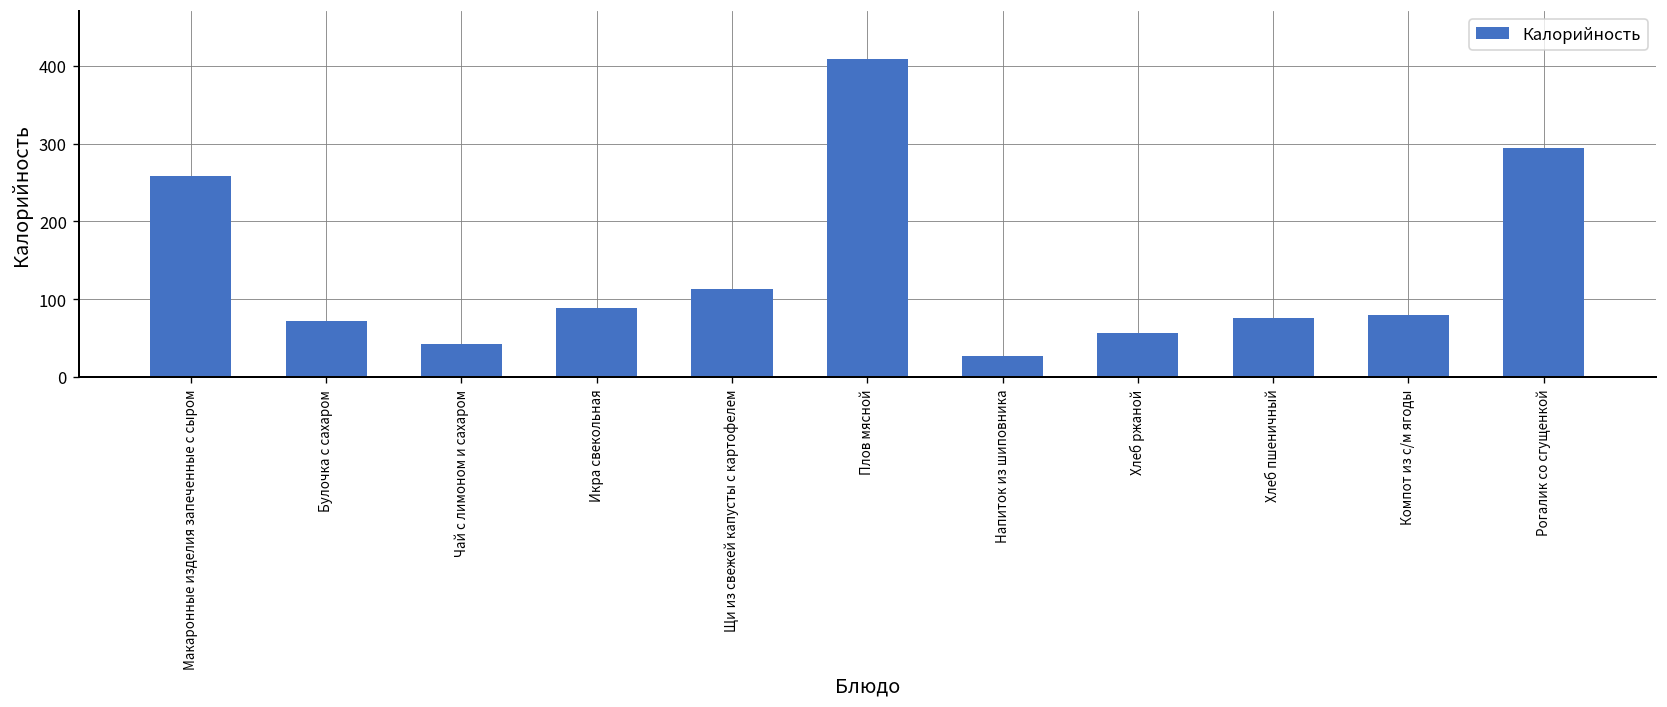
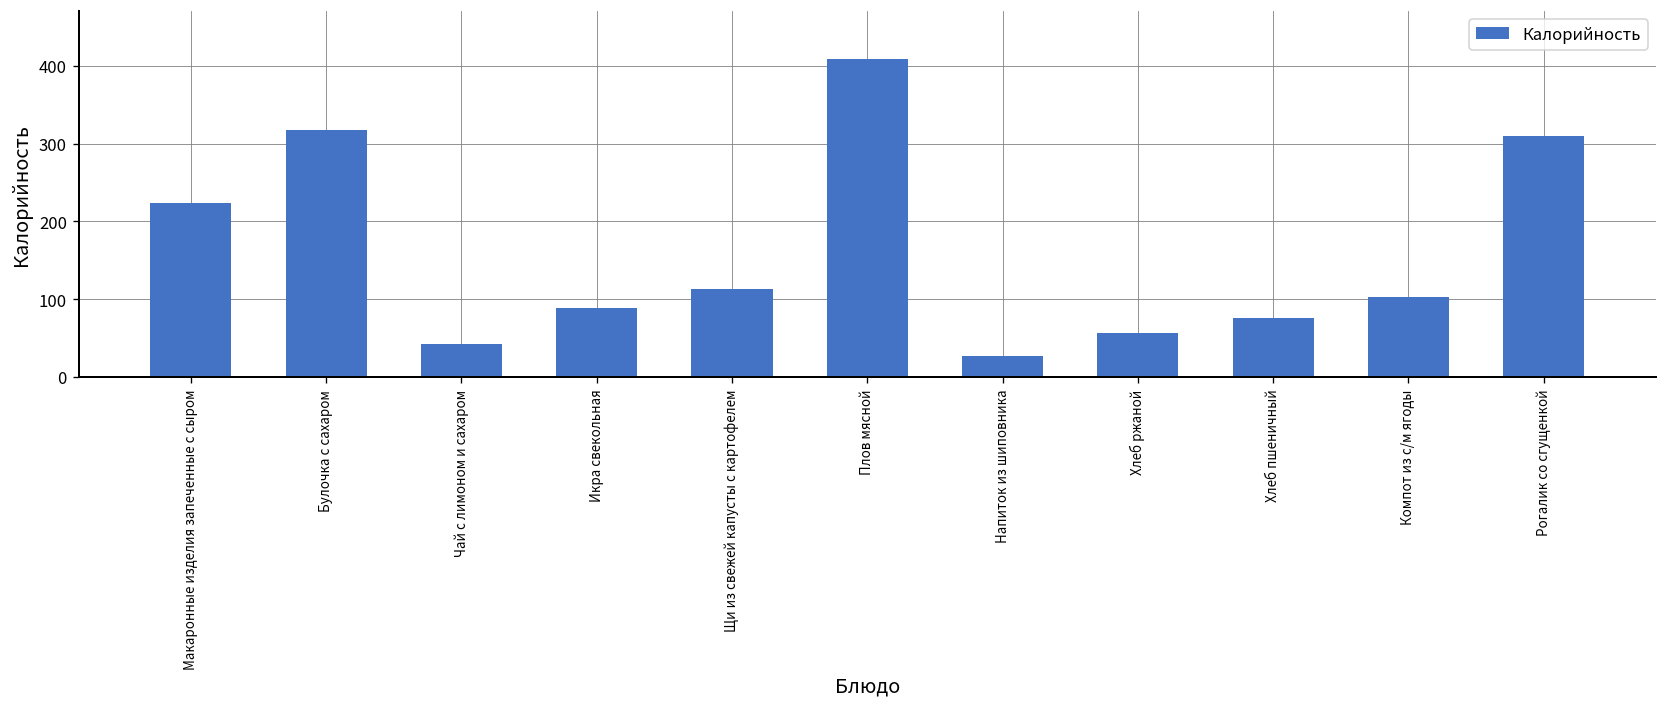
Макаронные изделия запеченные с сыром: 260 -> 220
Булочка с сахаром: 70 -> 320
Компот из с/м ягоды: 80 -> 100
Рогалик со сгущенкой: 290 -> 310
